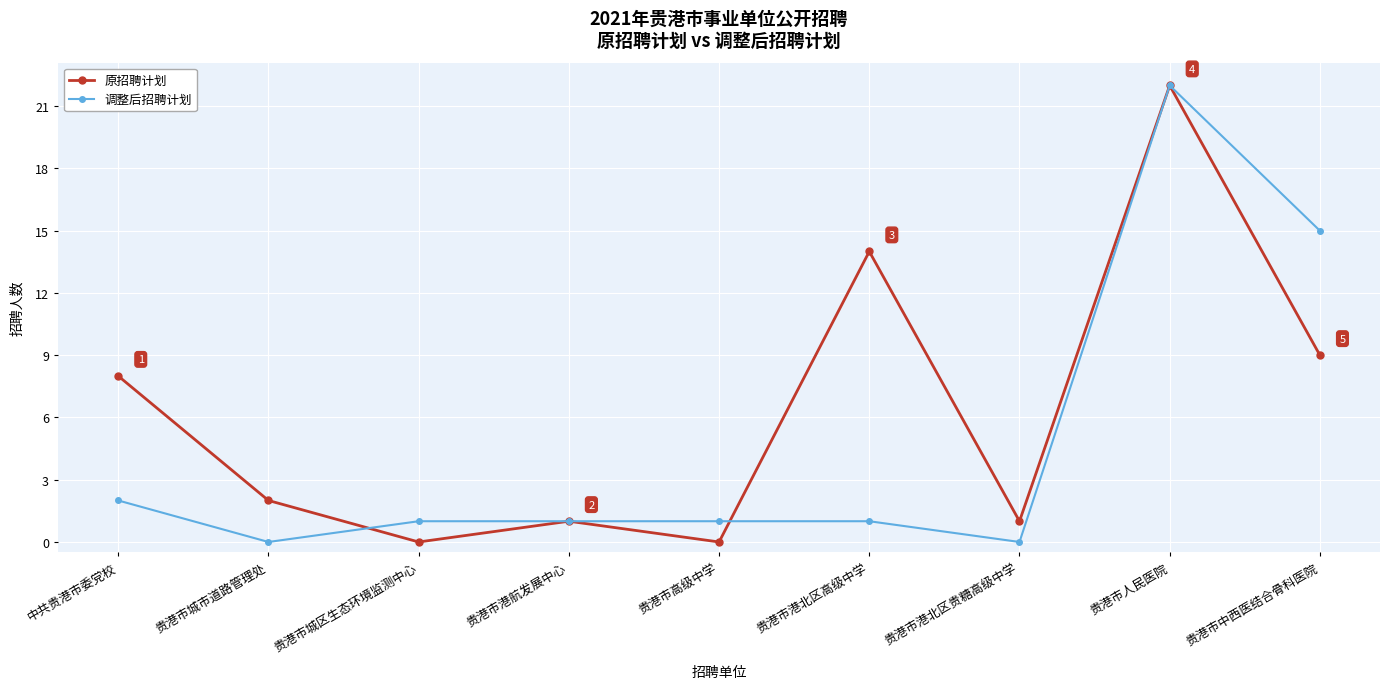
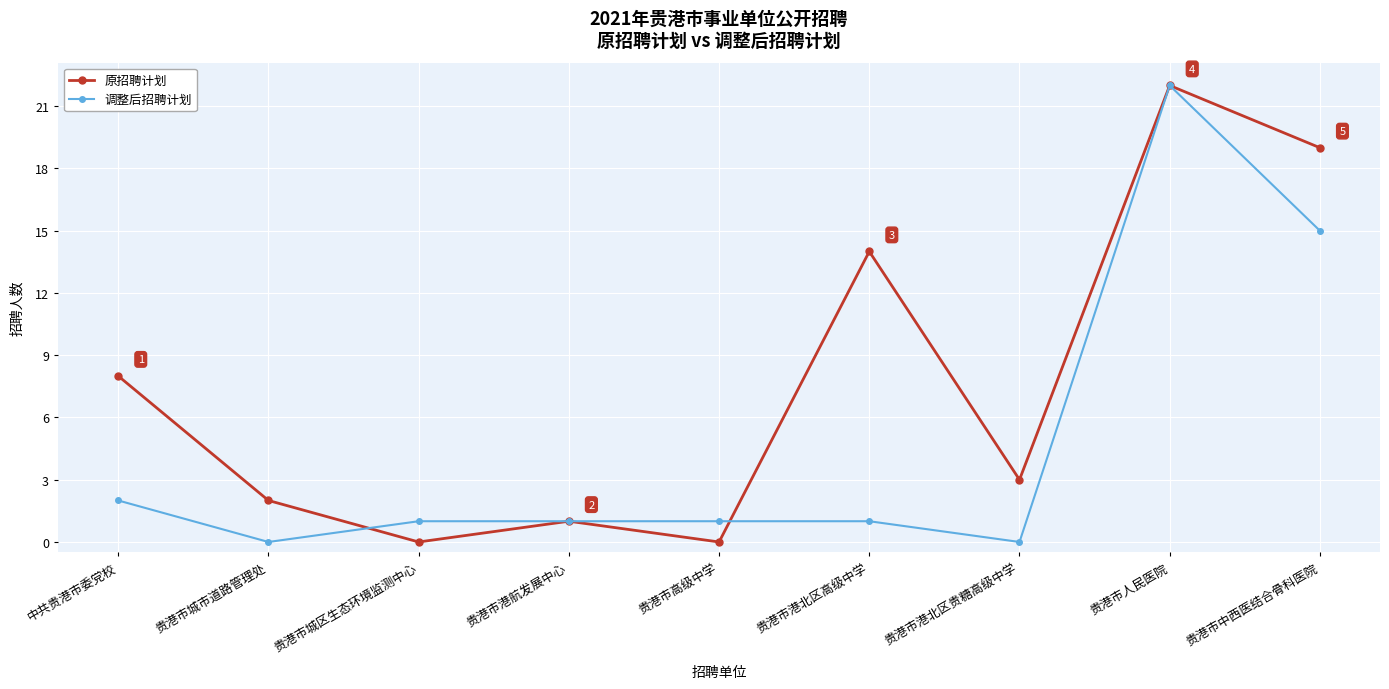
原招聘计划, 贵港市港北区贵糖高级中学: 1 -> 3
原招聘计划, 贵港市中西医结合骨科医院: 9 -> 19
